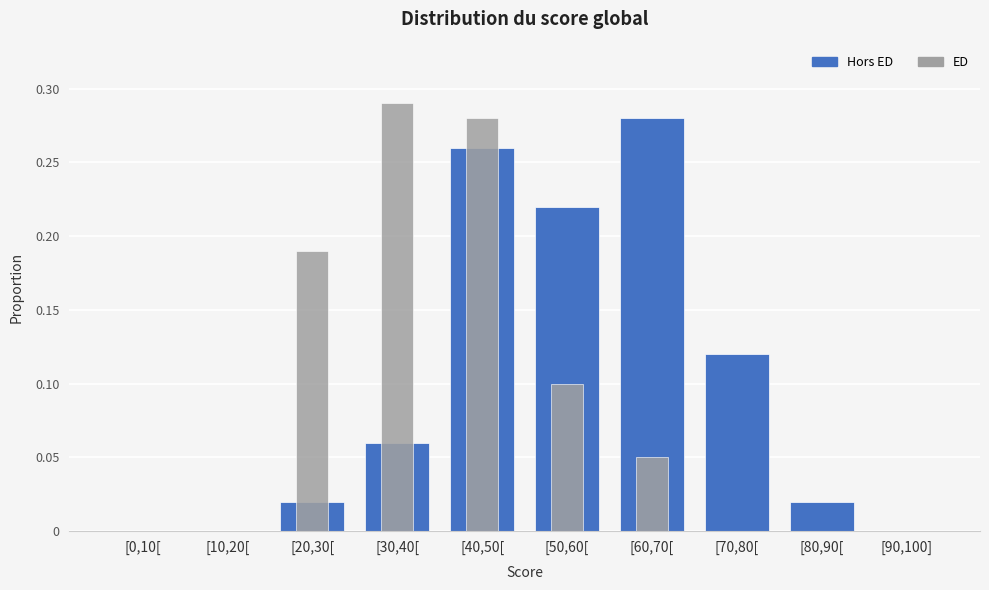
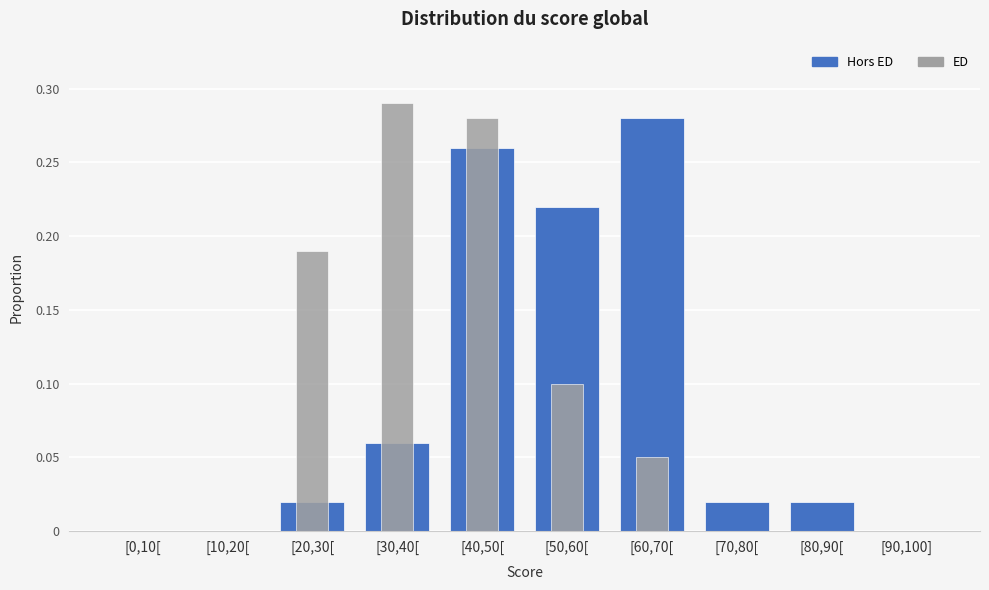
Hors ED, [70,80[: 0.12 -> 0.02
